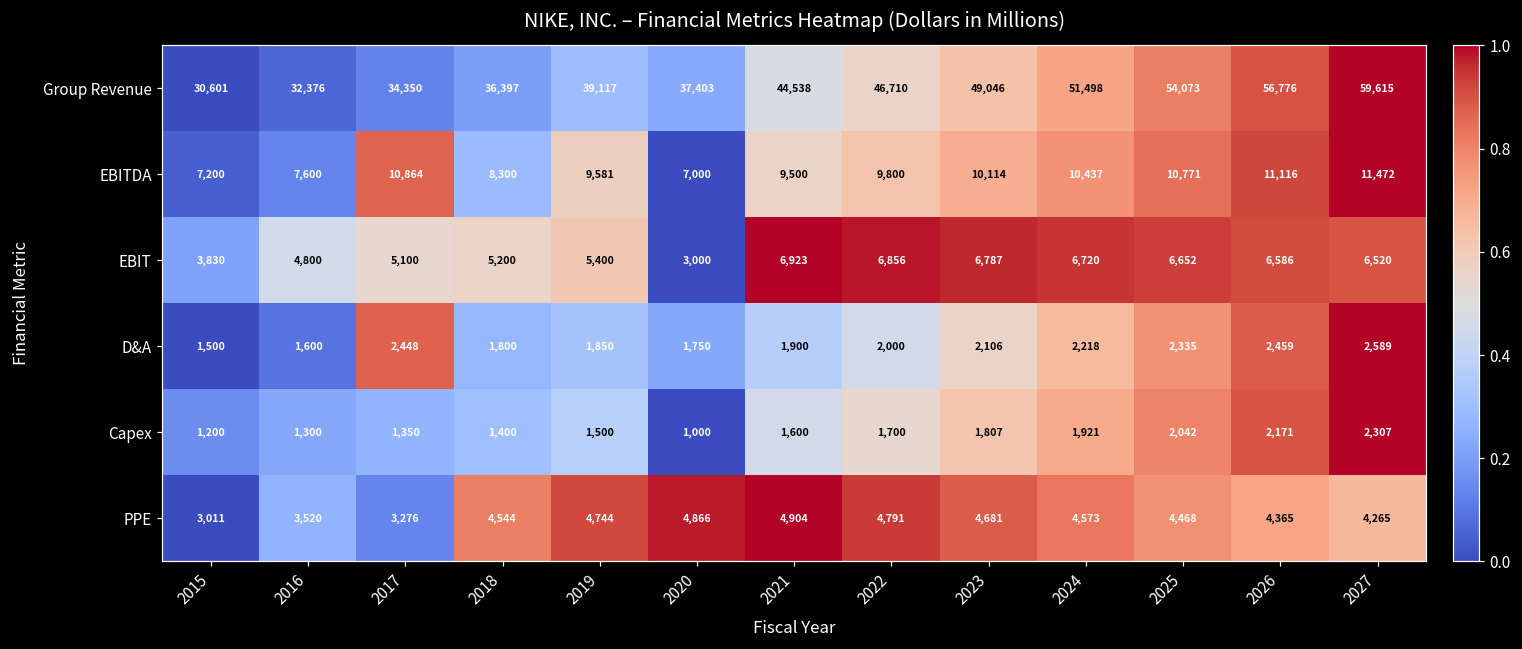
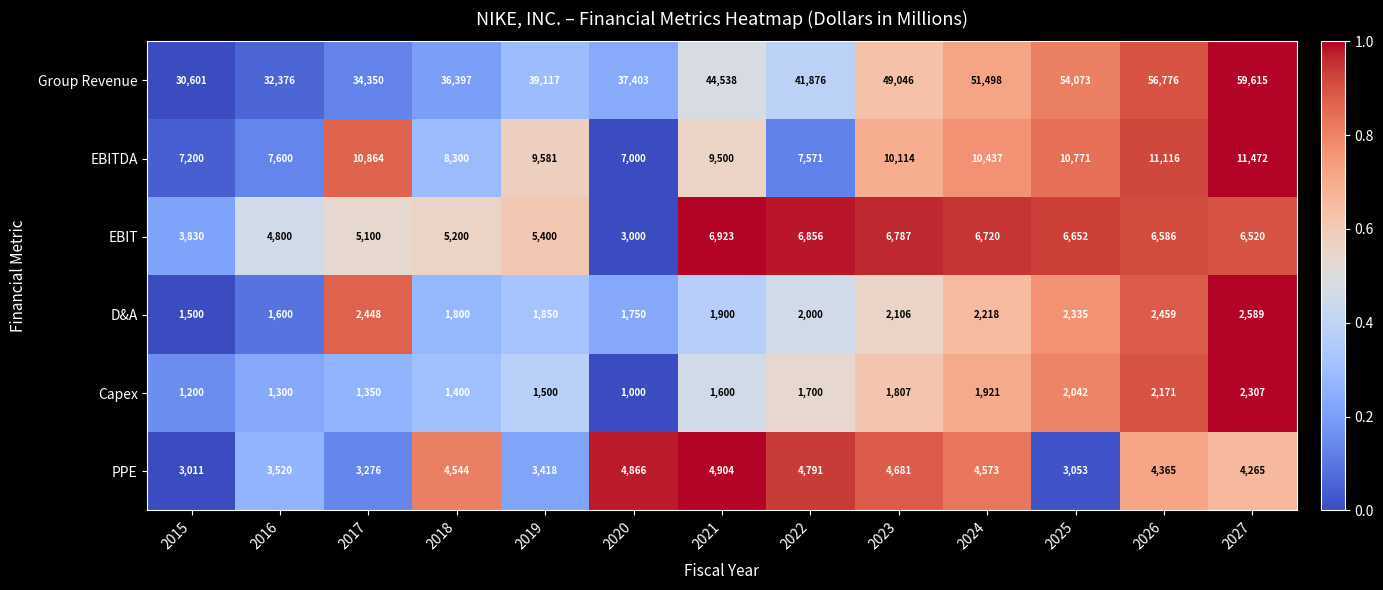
Group Revenue, 2022: 46,710 -> 41,876
EBITDA, 2022: 9,800 -> 7,571
PPE, 2019: 4,744 -> 3,418
PPE, 2025: 4,468 -> 3,053
